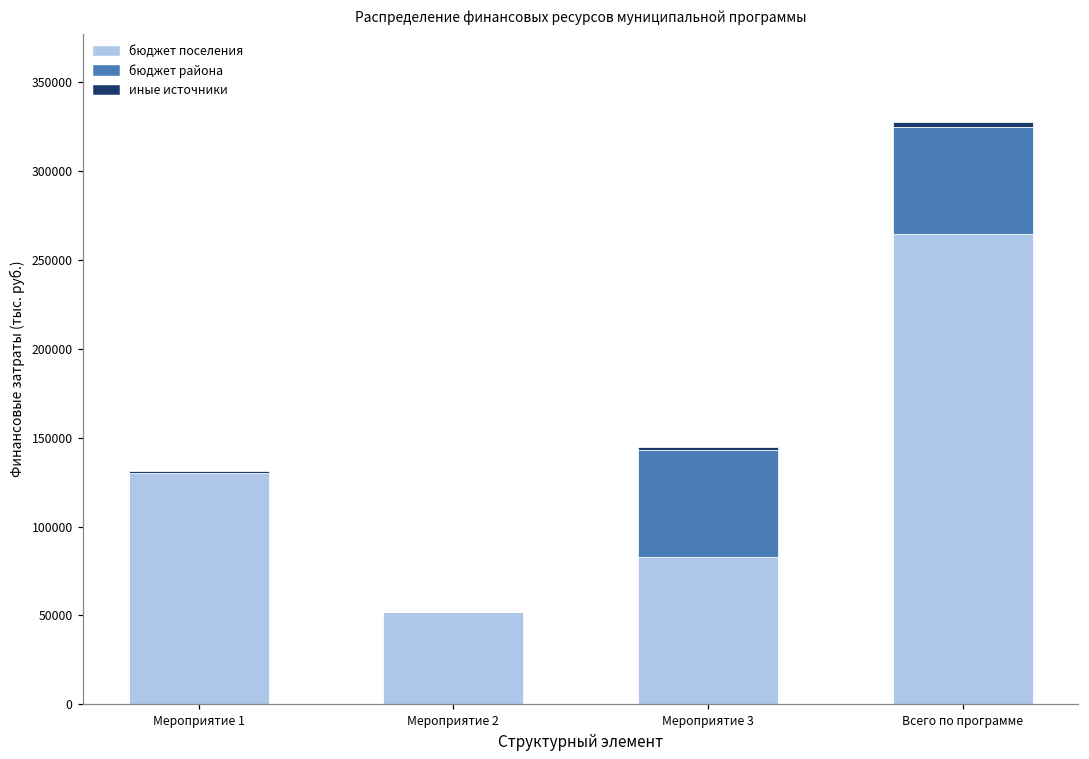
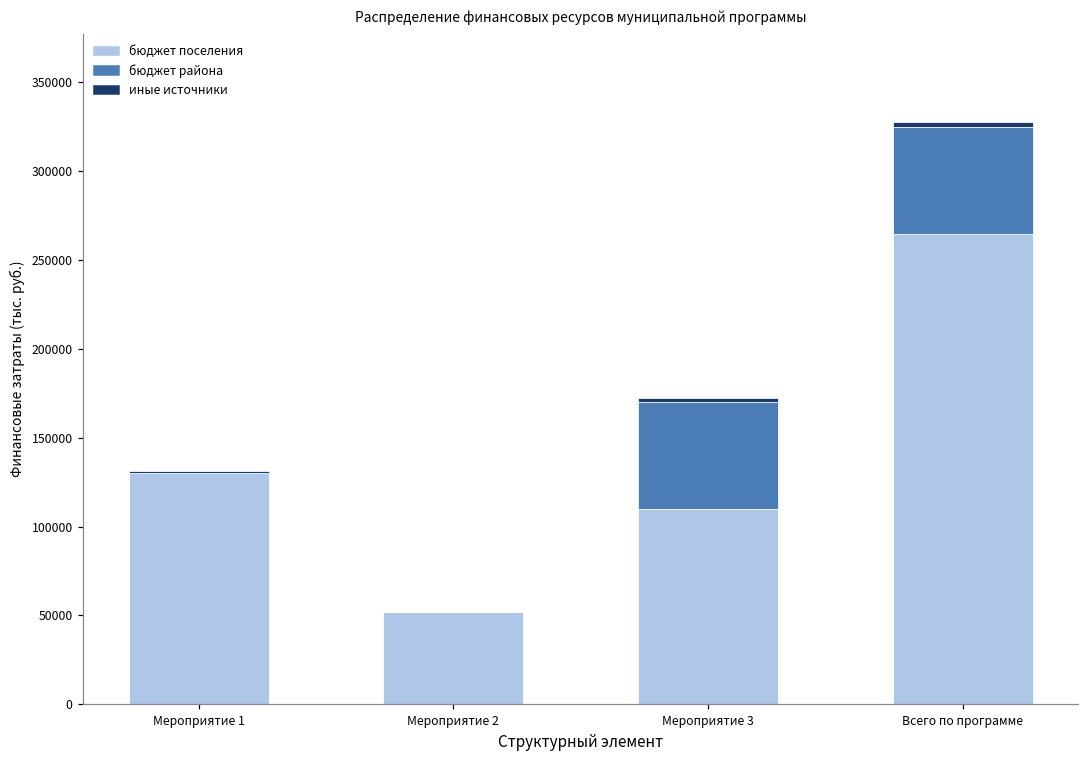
бюджет поселения, Мероприятие 3: 83000 -> 110000
